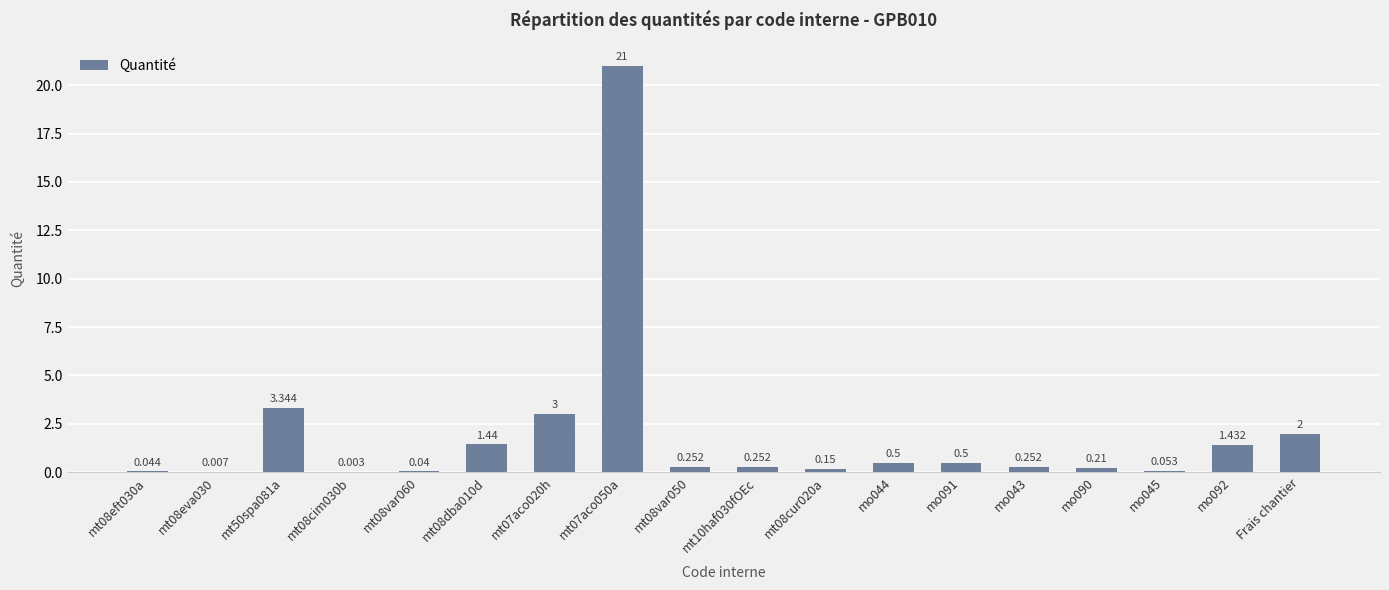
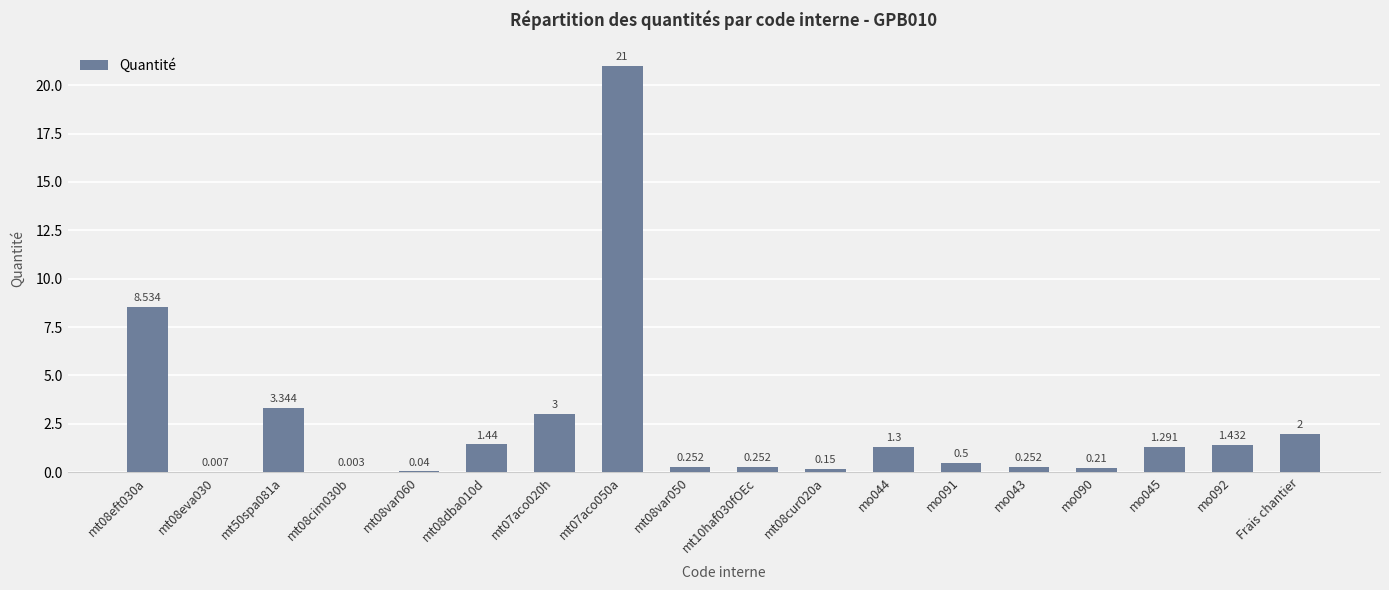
mt08eft030a: 0.044 -> 8.534
mo044: 0.5 -> 1.3
mo045: 0.053 -> 1.291
